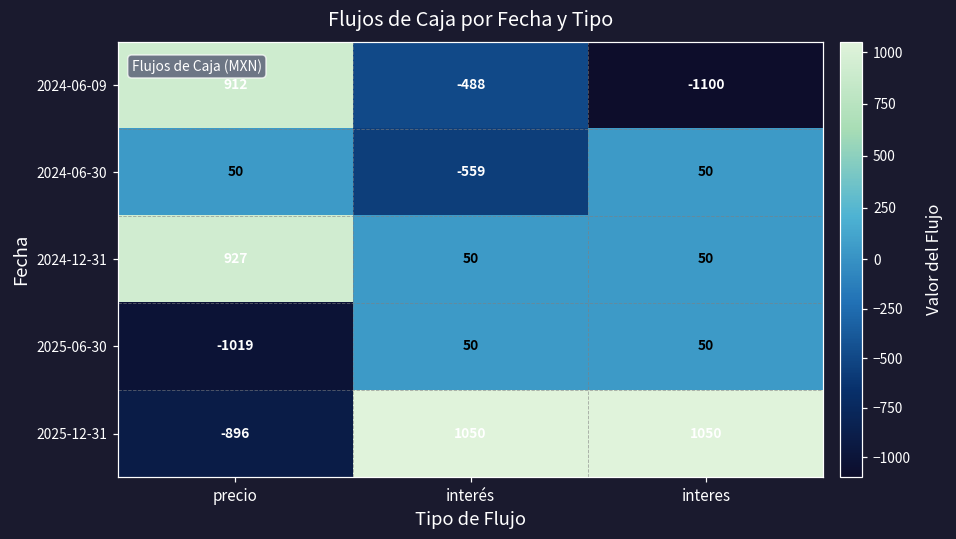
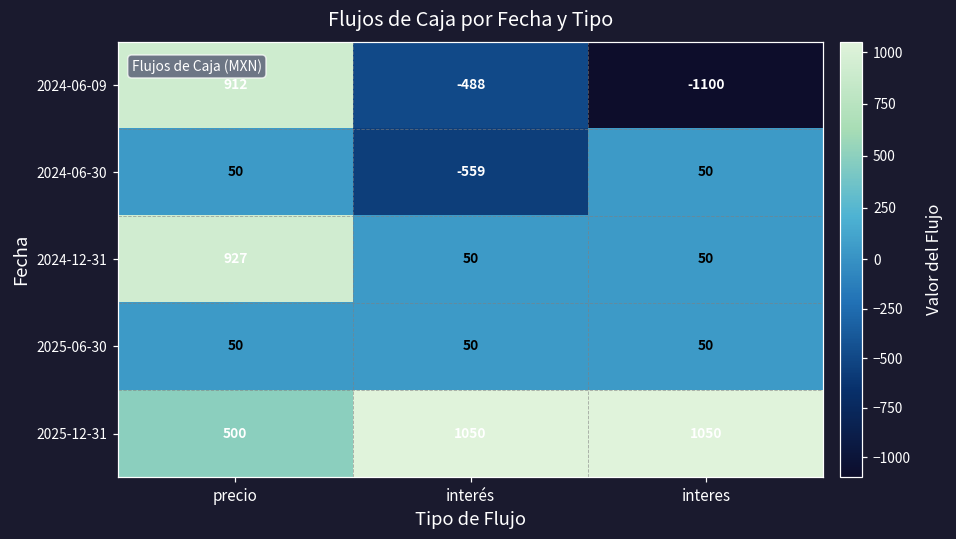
2025-06-30, precio: -1019 -> 50
2025-12-31, precio: -896 -> 500
